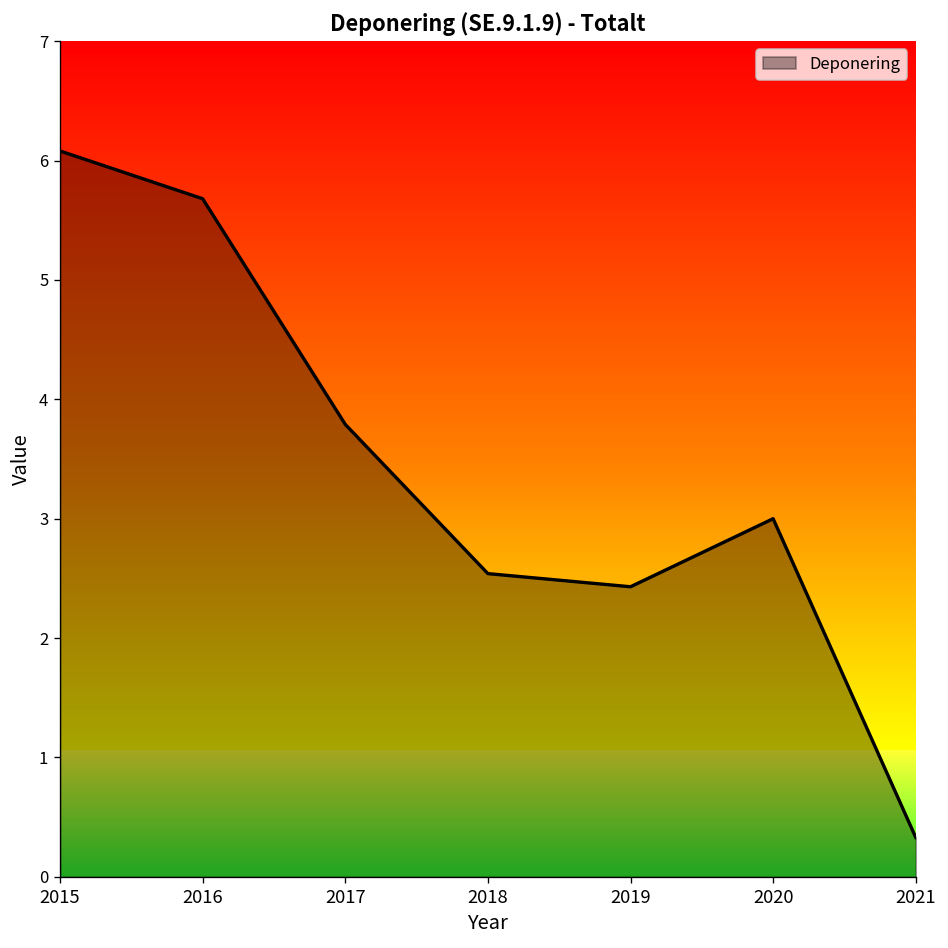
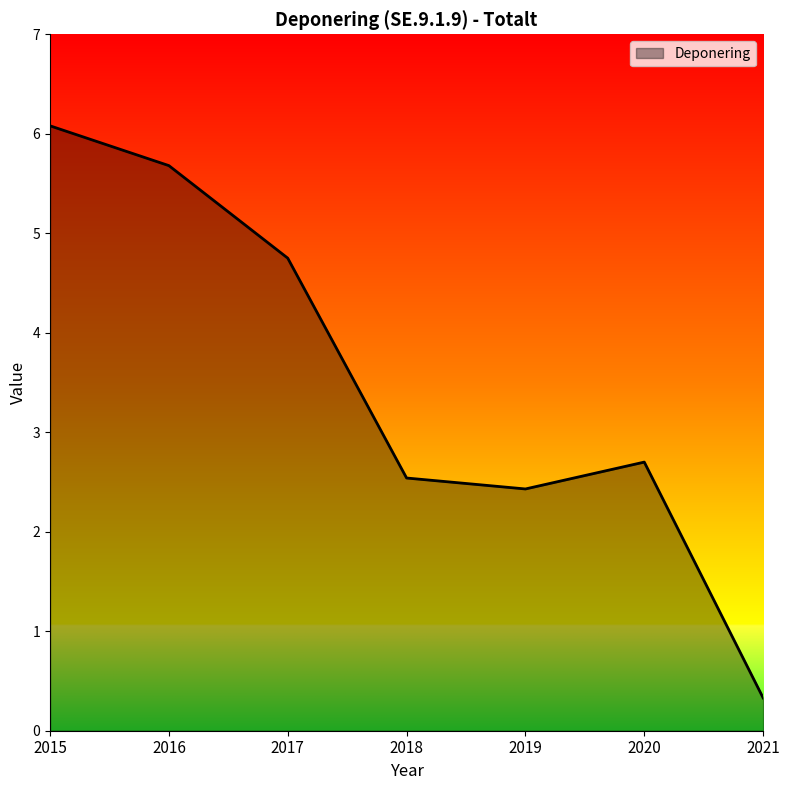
2017: 3.8 -> 4.8
2020: 3.0 -> 2.7
